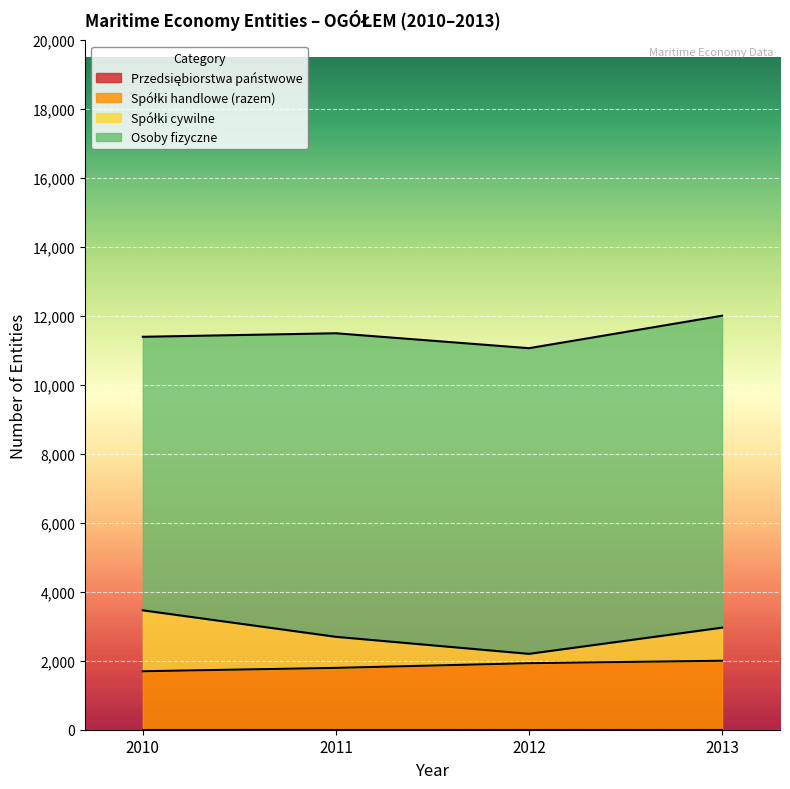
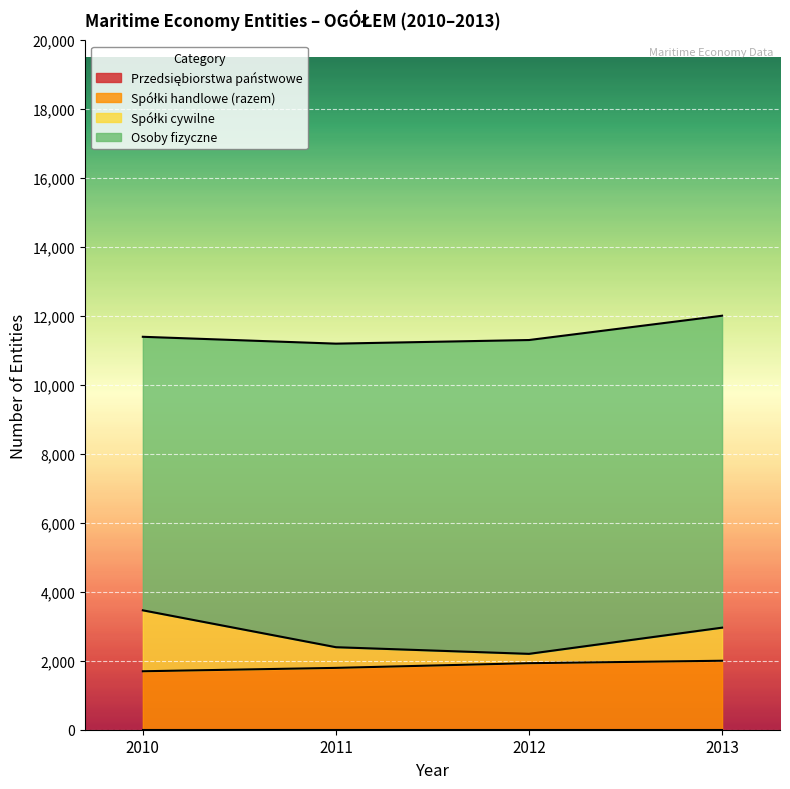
Spółki cywilne, 2011: 900 -> 600
Osoby fizyczne, 2012: 8,900 -> 9,100
